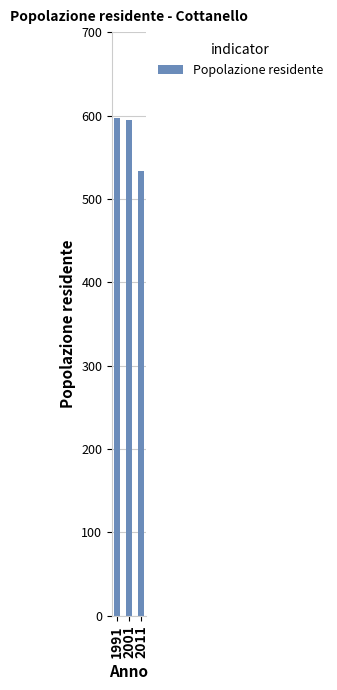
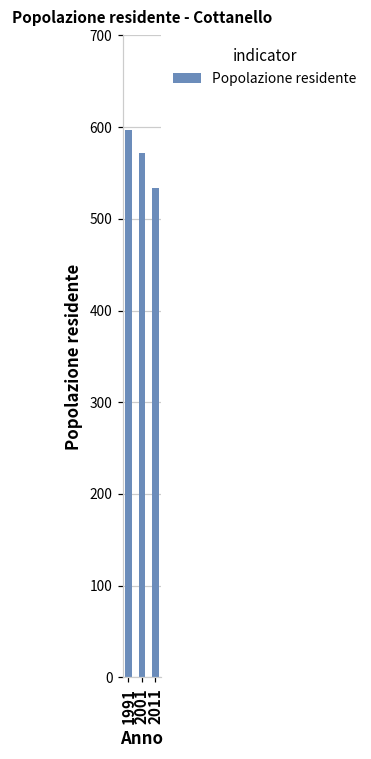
2001: 600 -> 570
